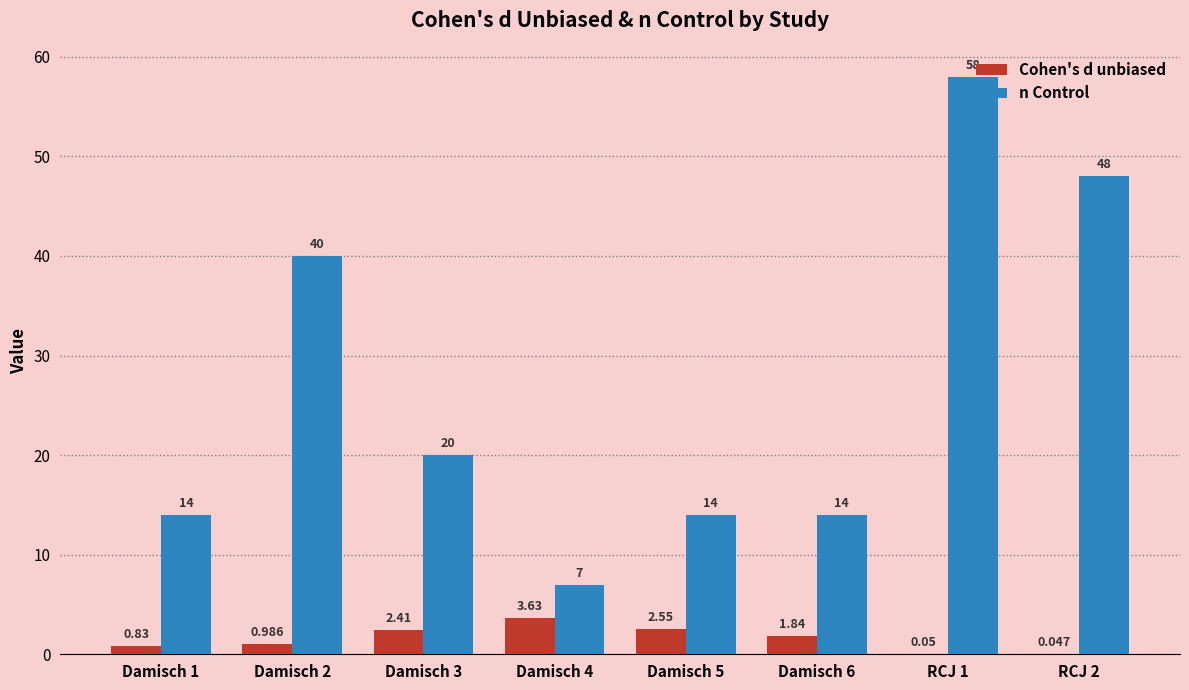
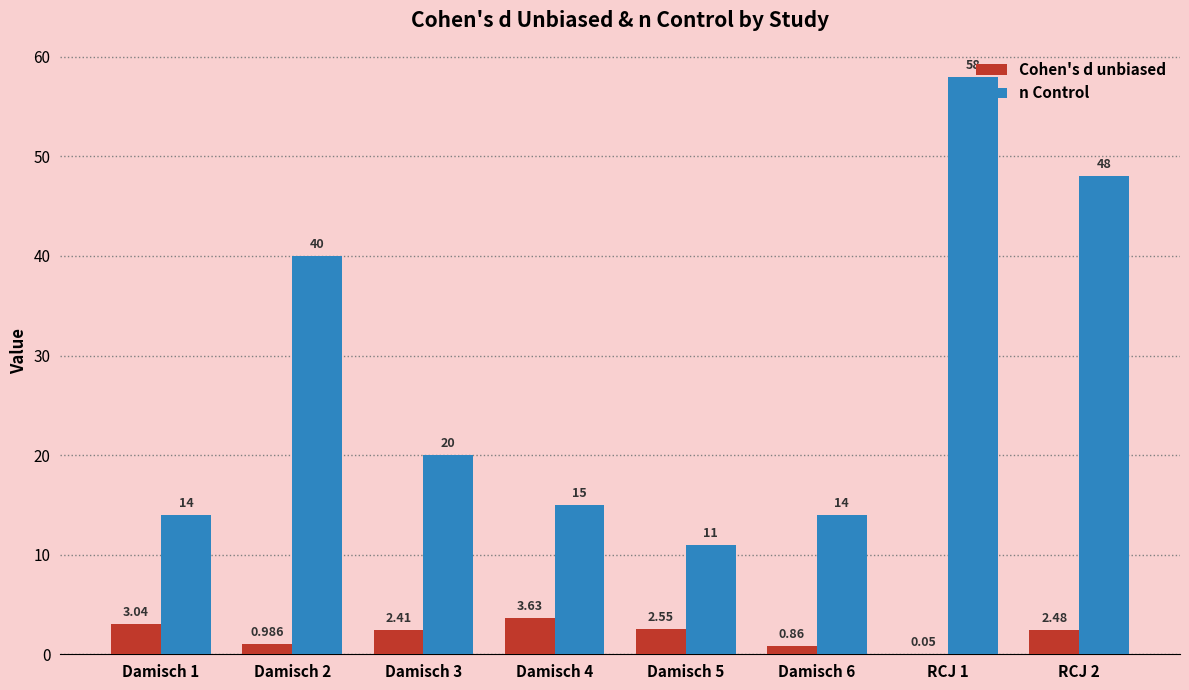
Cohen's d unbiased, Damisch 1: 0.83 -> 3.04
n Control, Damisch 4: 7 -> 15
n Control, Damisch 5: 14 -> 11
Cohen's d unbiased, Damisch 6: 1.84 -> 0.86
Cohen's d unbiased, RCJ 2: 0.047 -> 2.48
